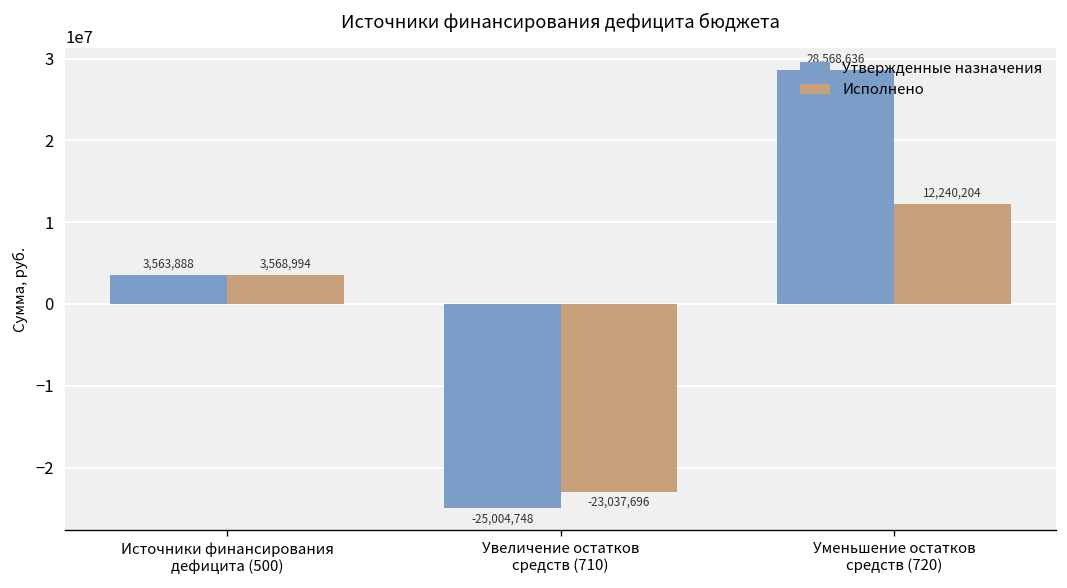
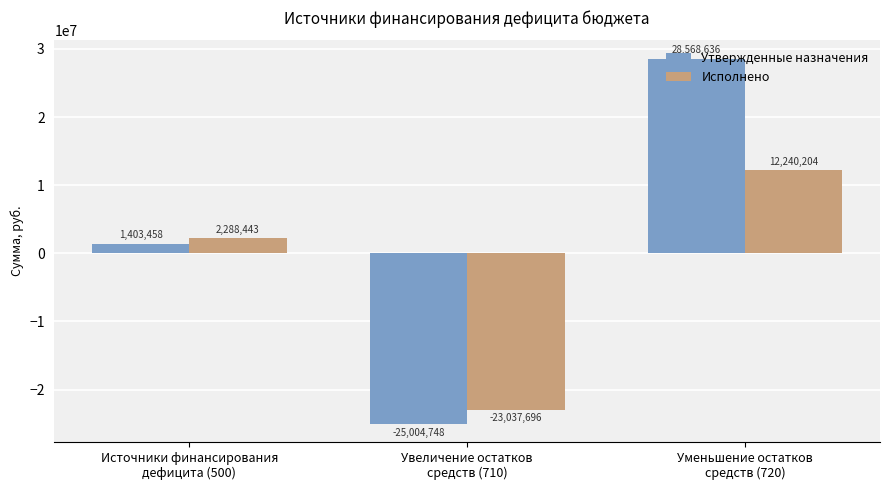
Утвержденные назначения, Источники финансирования дефицита (500): 3,563,888 -> 1,403,458
Исполнено, Источники финансирования дефицита (500): 3,568,994 -> 2,288,443
